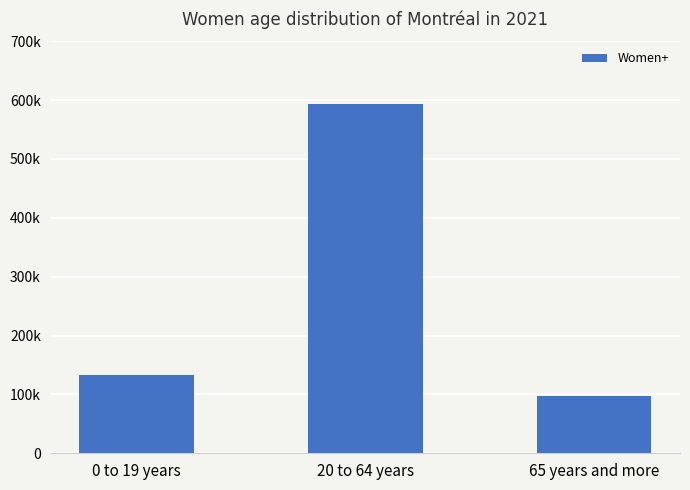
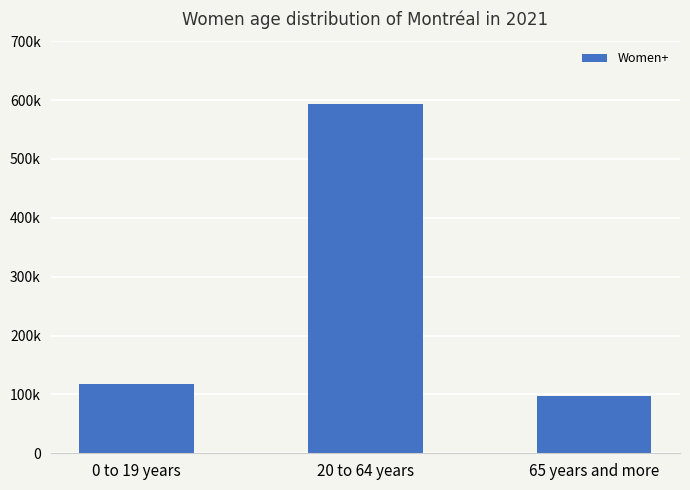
0 to 19 years: 130000 -> 120000
